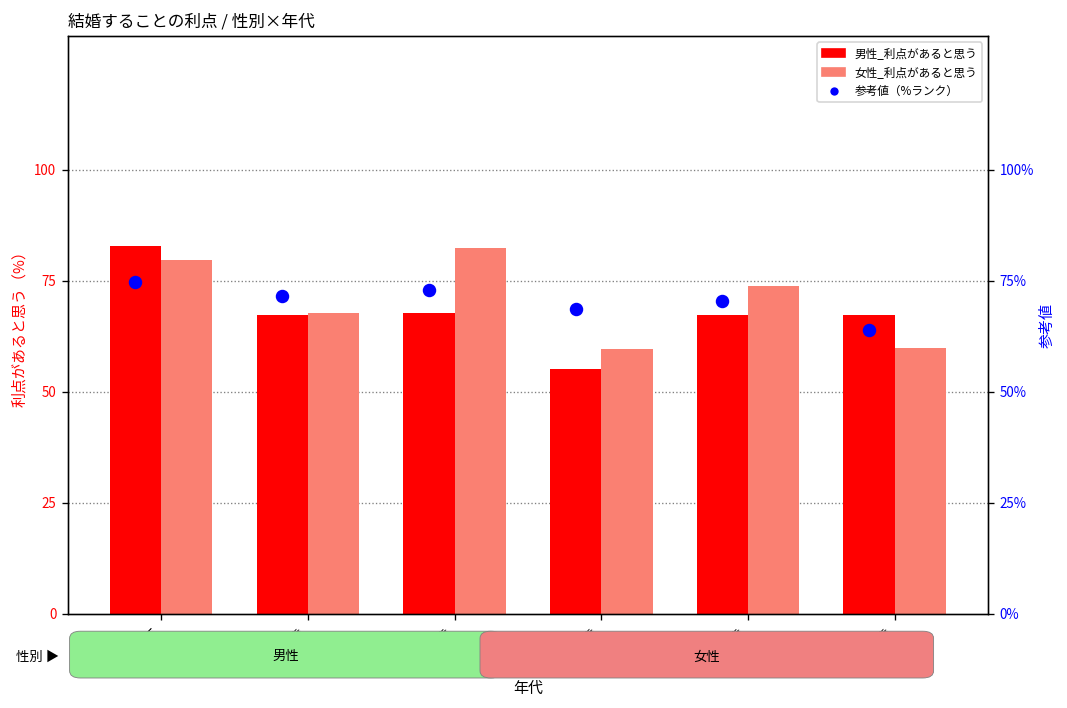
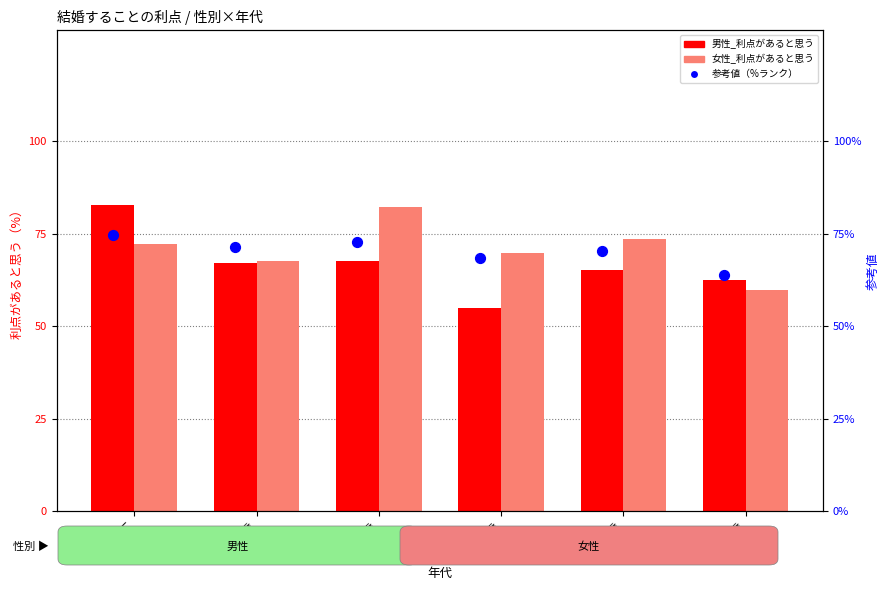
女性_利点があると思う, 24歳以下: 80 -> 72
女性_利点があると思う, 35～39歳: 60 -> 70
男性_利点があると思う, 40～44歳: 67 -> 65
男性_利点があると思う, 45～49歳: 67 -> 63
